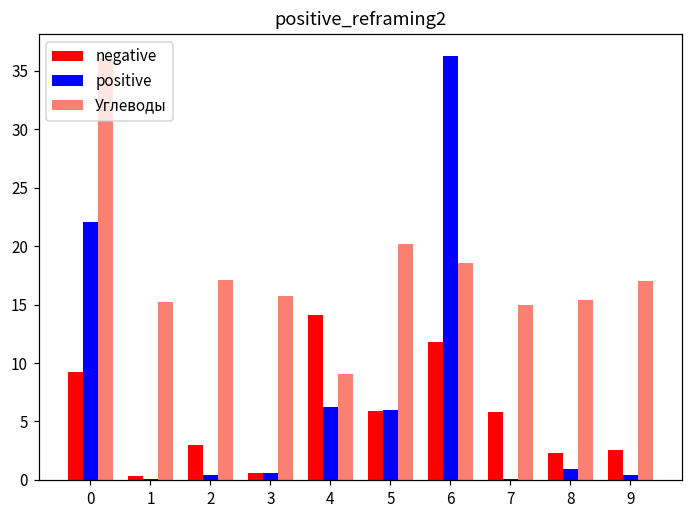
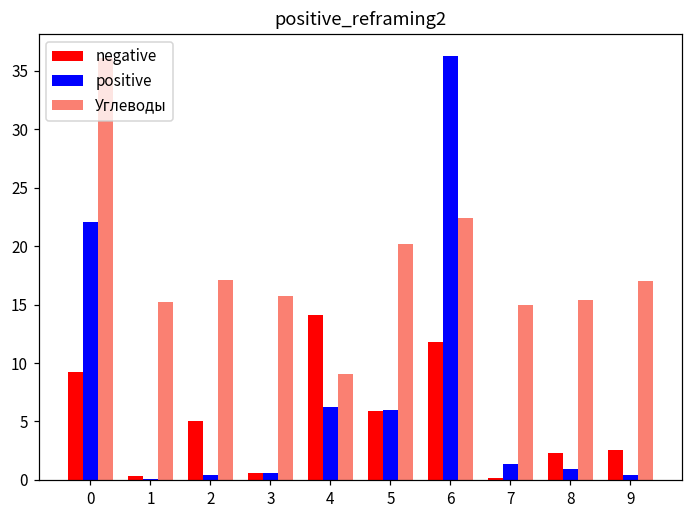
negative, 2: 3 -> 5
Углеводы, 6: 18.6 -> 22.4
negative, 7: 5.8 -> 0.2
positive, 7: 0.1 -> 1.4
